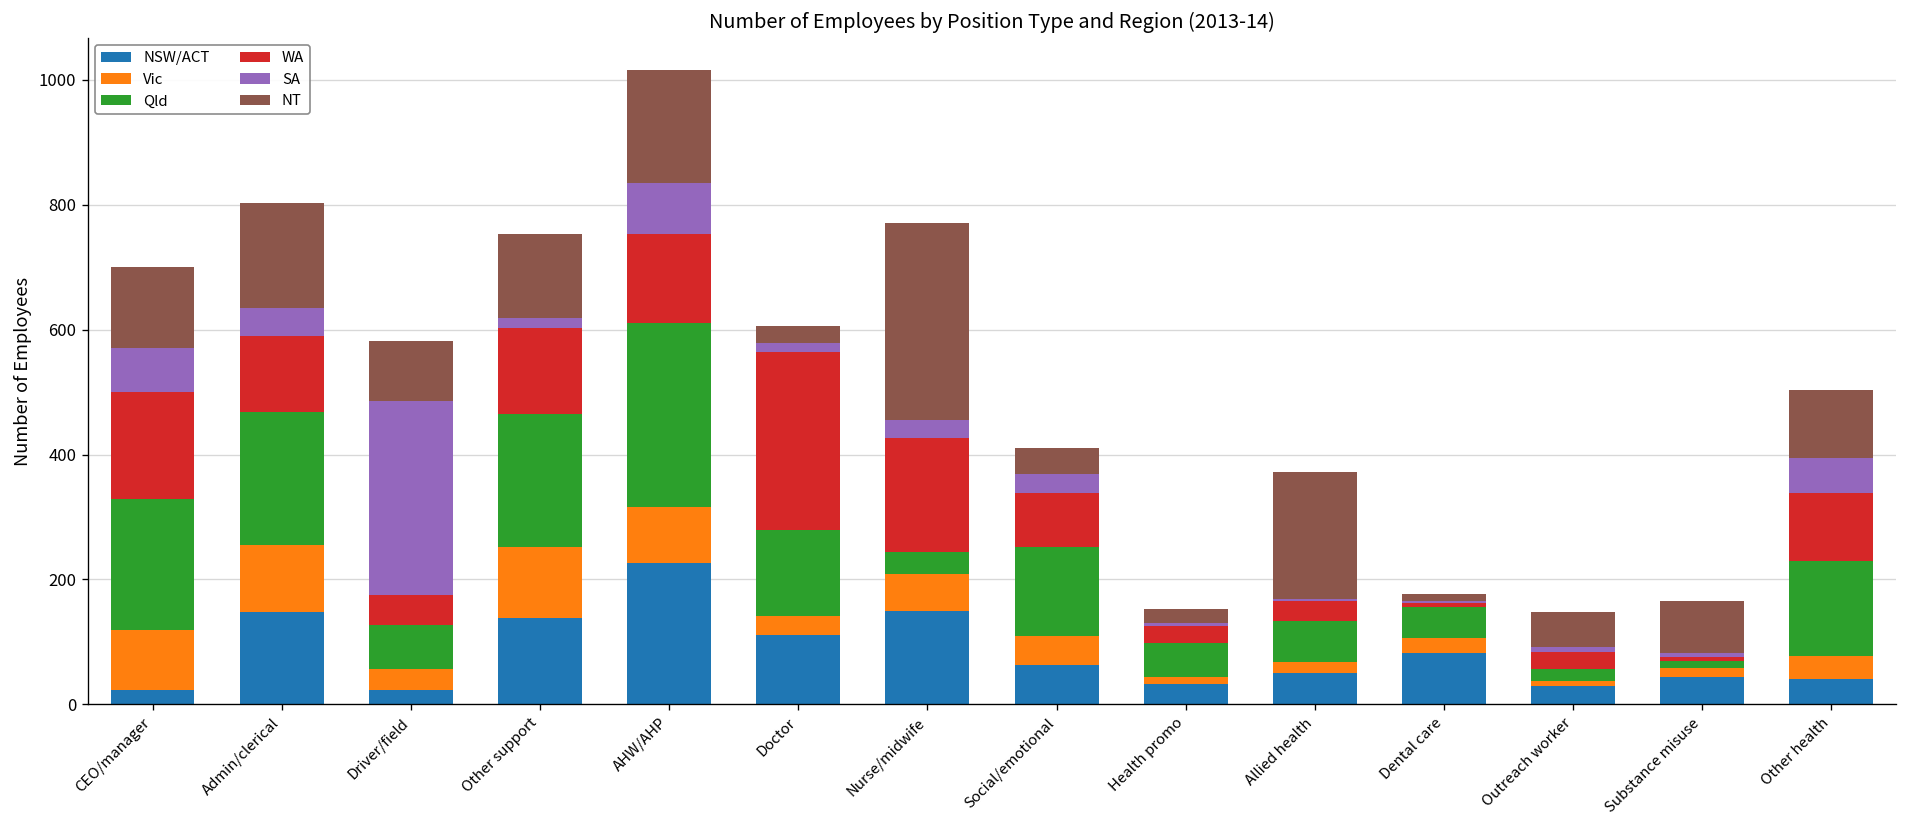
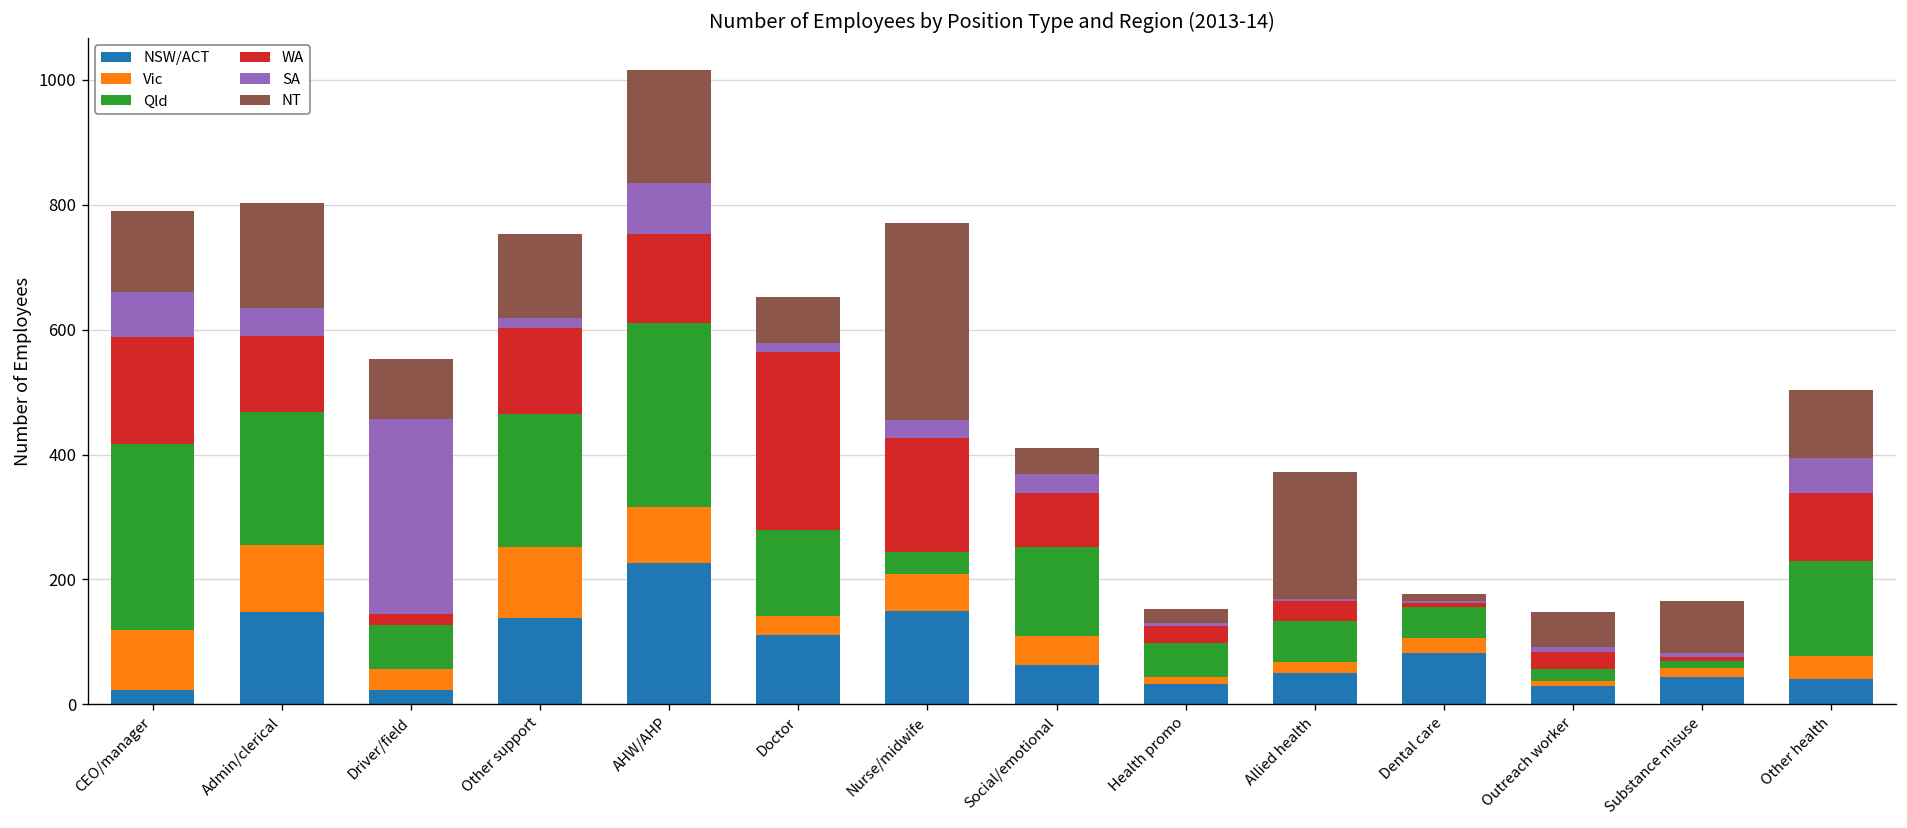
Qld, CEO/manager: 210 -> 300
WA, Driver/field: 50 -> 20
NT, Doctor: 30 -> 70
